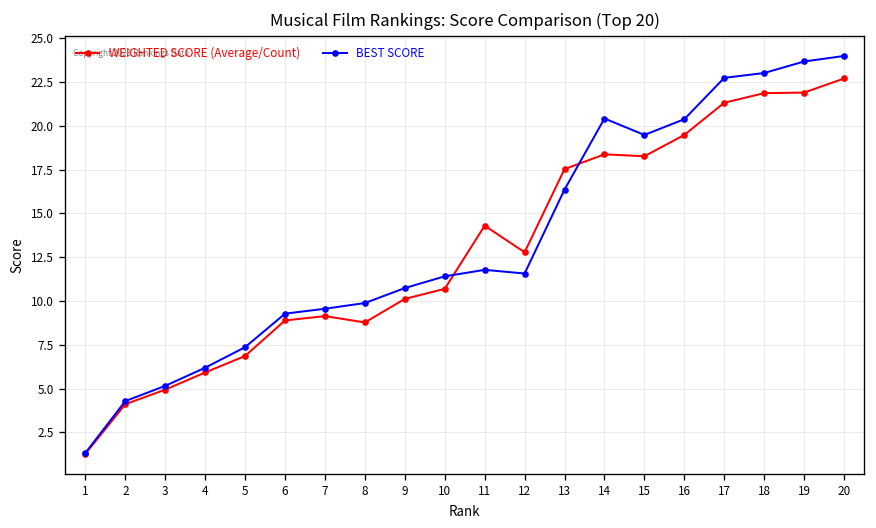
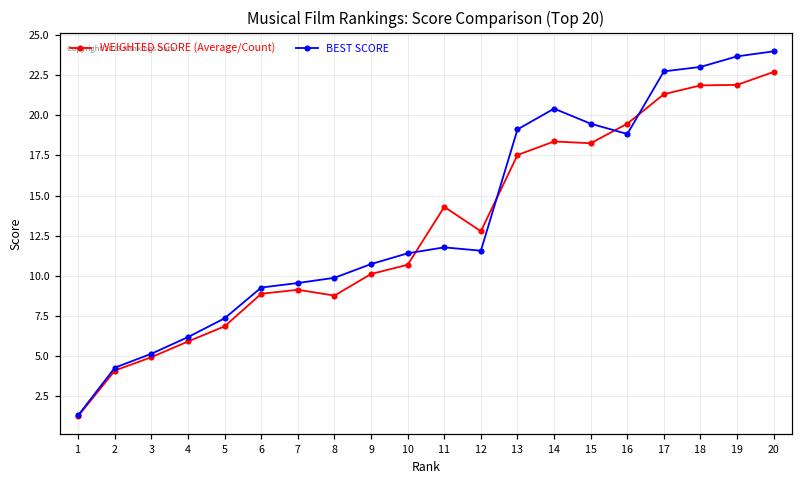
BEST SCORE, 13: 16.4 -> 19.1
BEST SCORE, 16: 20.4 -> 18.8
